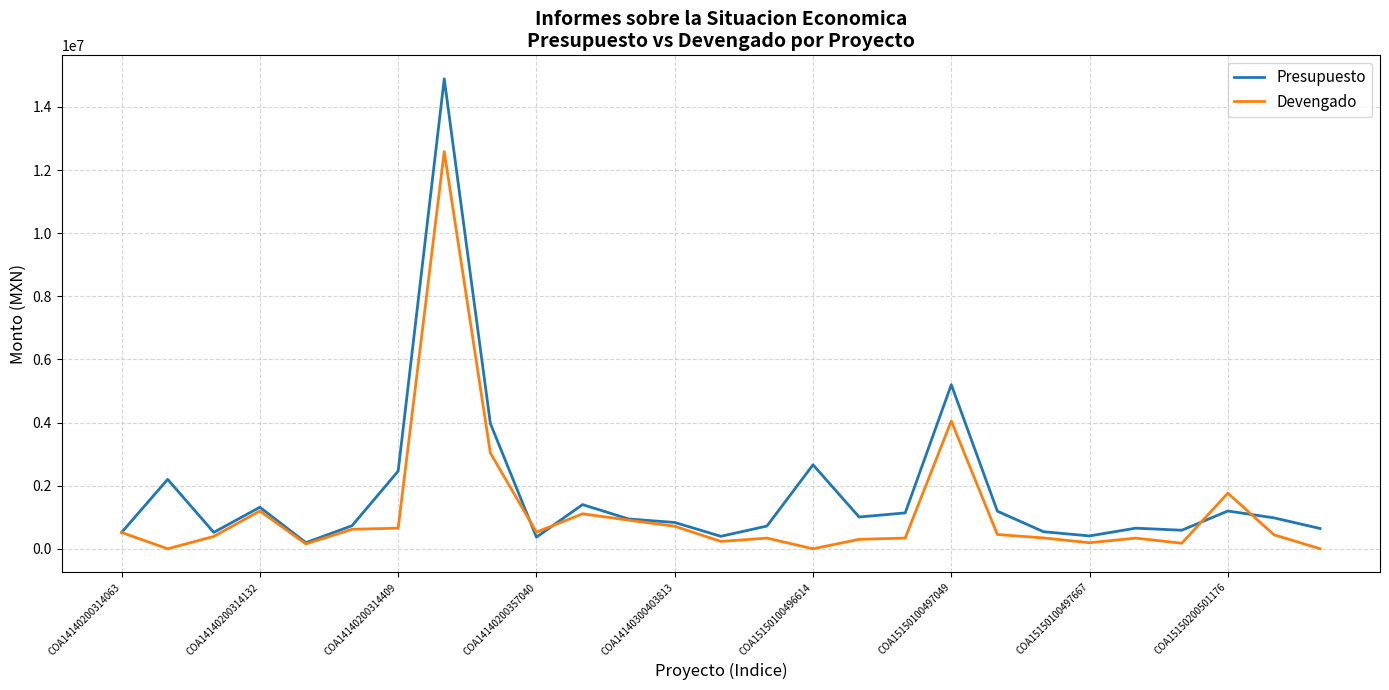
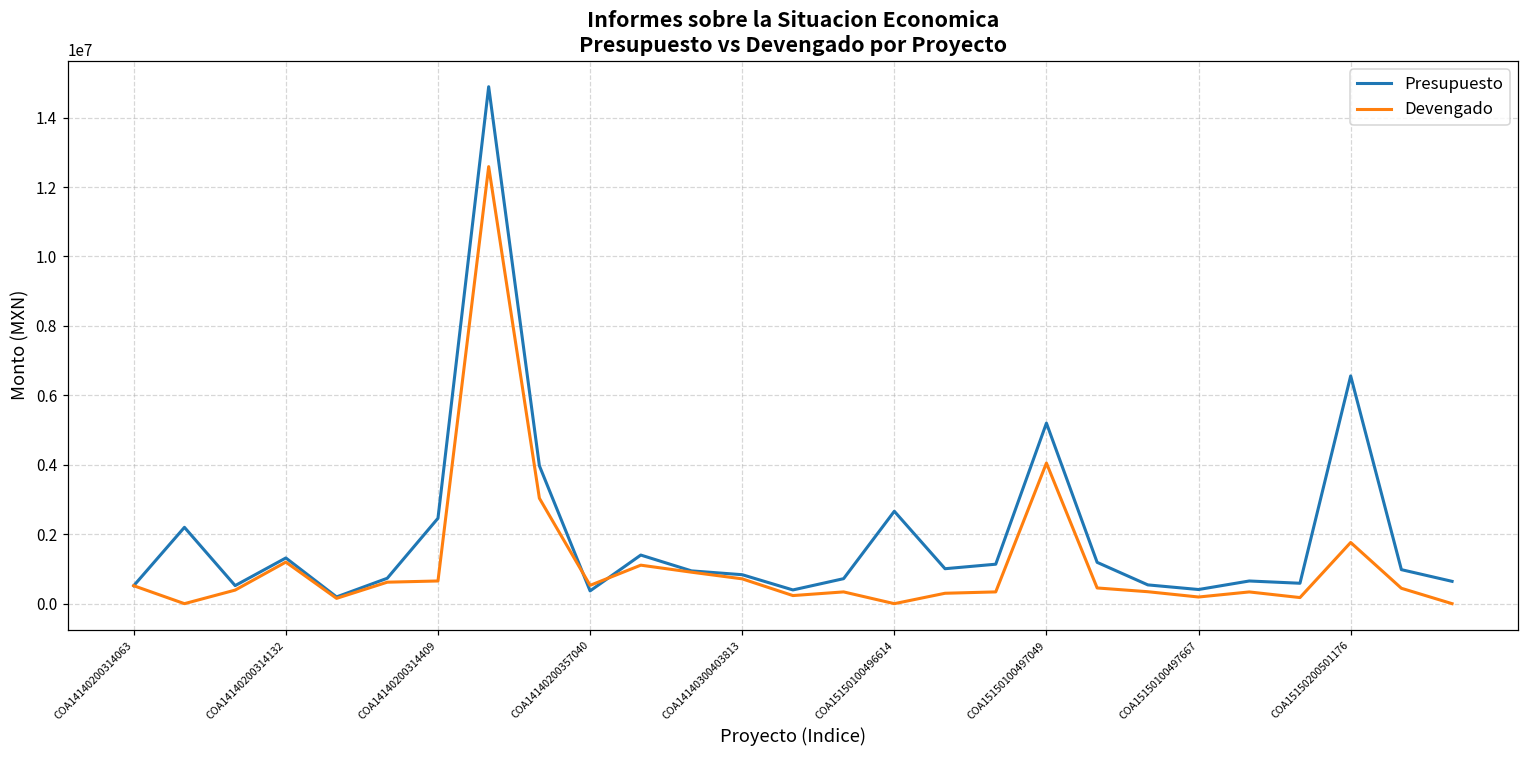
Presupuesto, COA15150200501176: 1200000 -> 6600000
